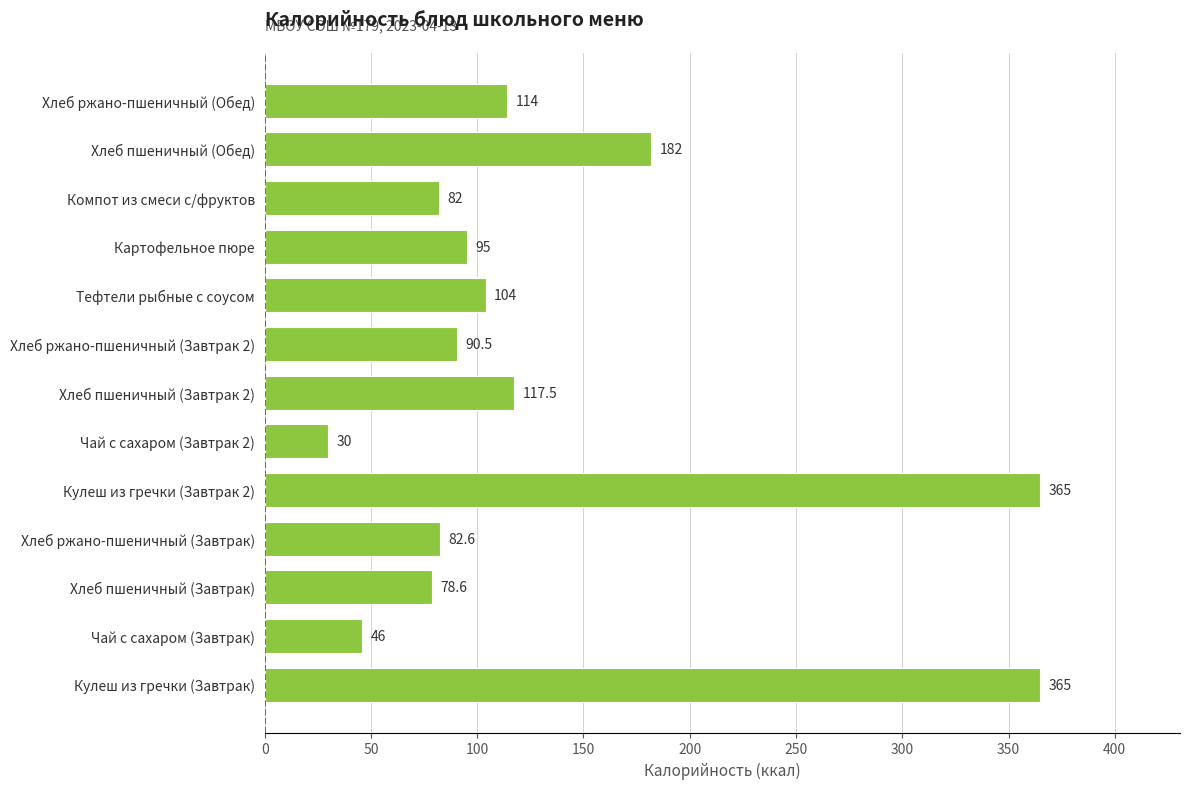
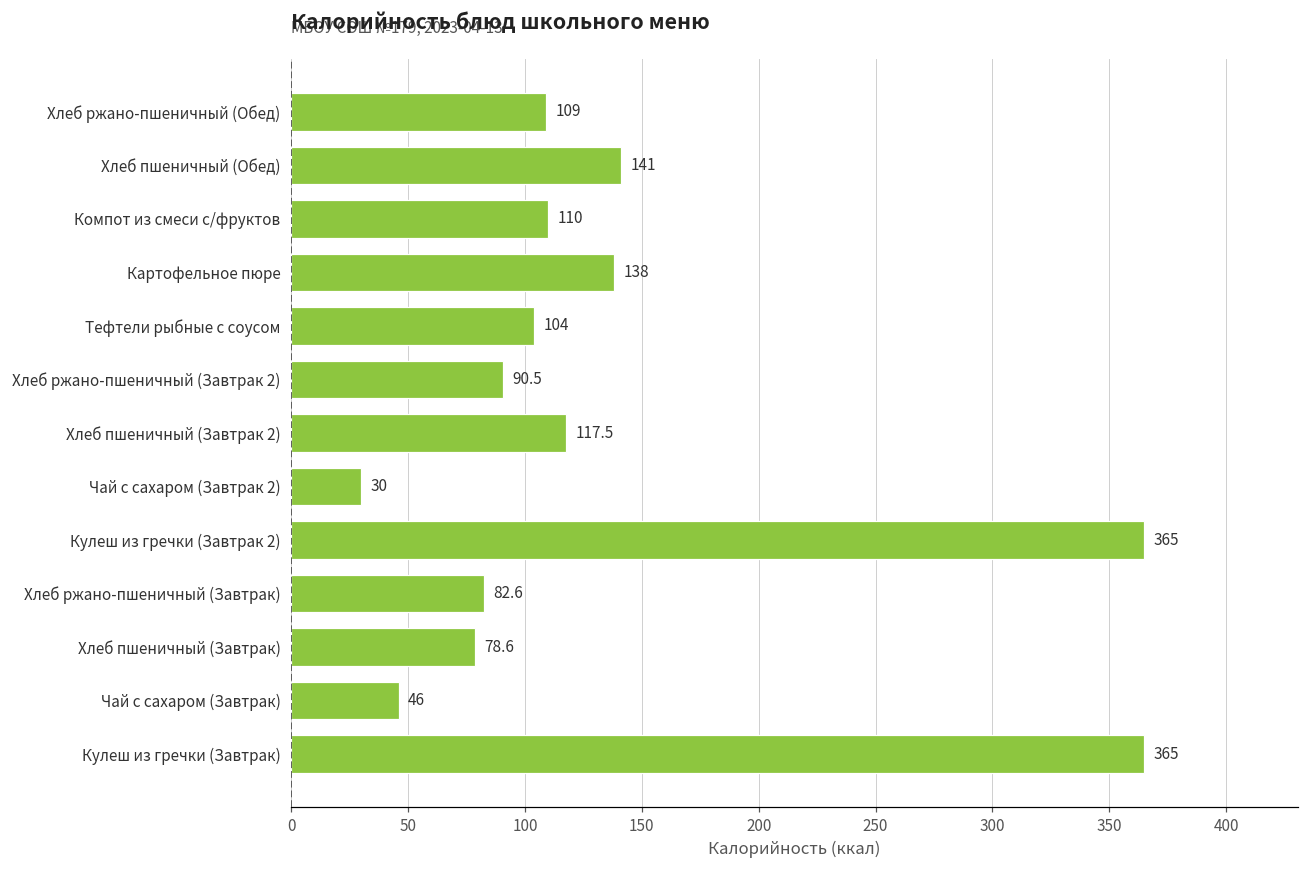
Хлеб ржано-пшеничный (Обед): 114 -> 109
Хлеб пшеничный (Обед): 182 -> 141
Компот из смеси с/фруктов: 82 -> 110
Картофельное пюре: 95 -> 138
